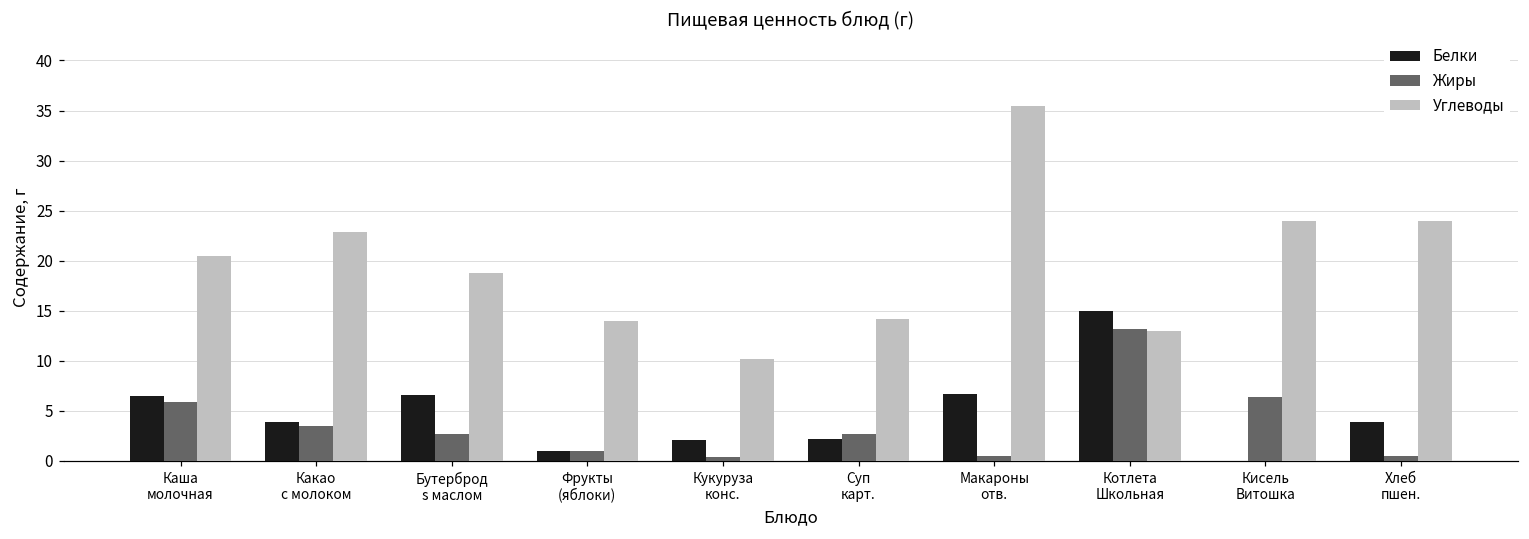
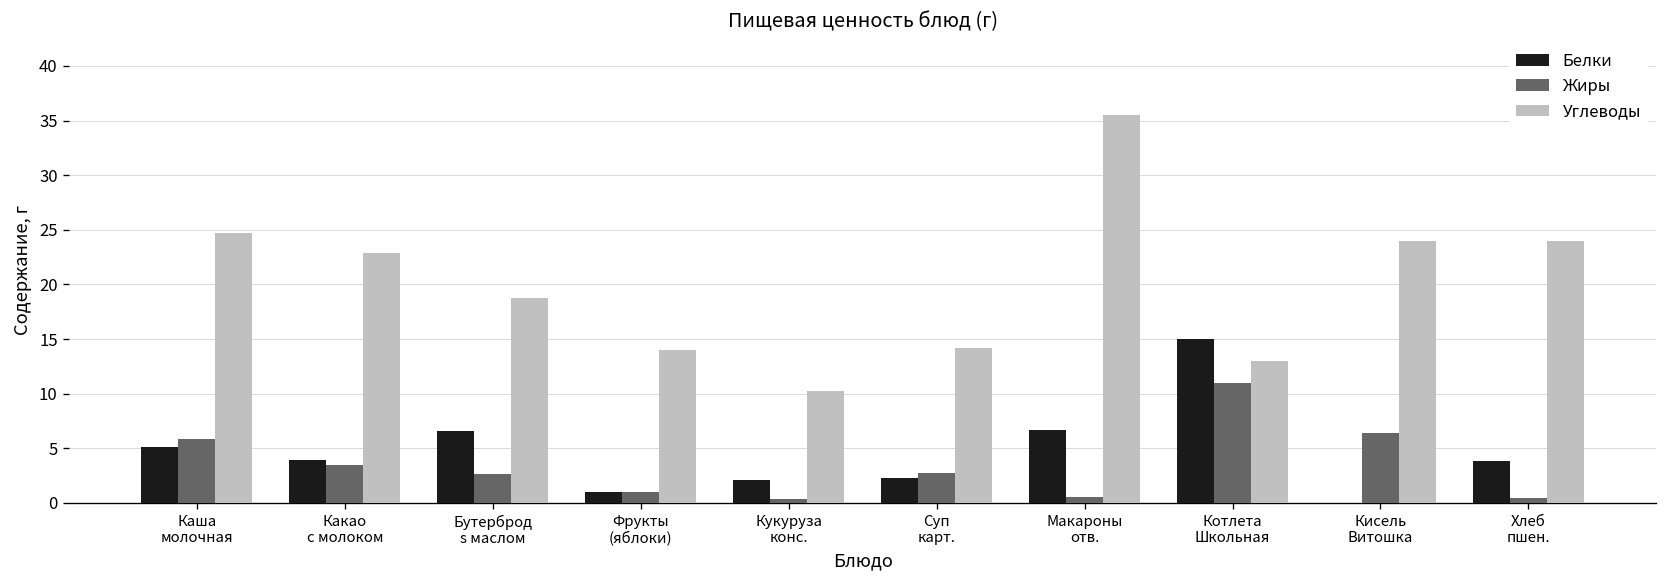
Белки, Каша молочная: 7 -> 5
Углеводы, Каша молочная: 20 -> 25
Жиры, Котлета Школьная: 13 -> 11
